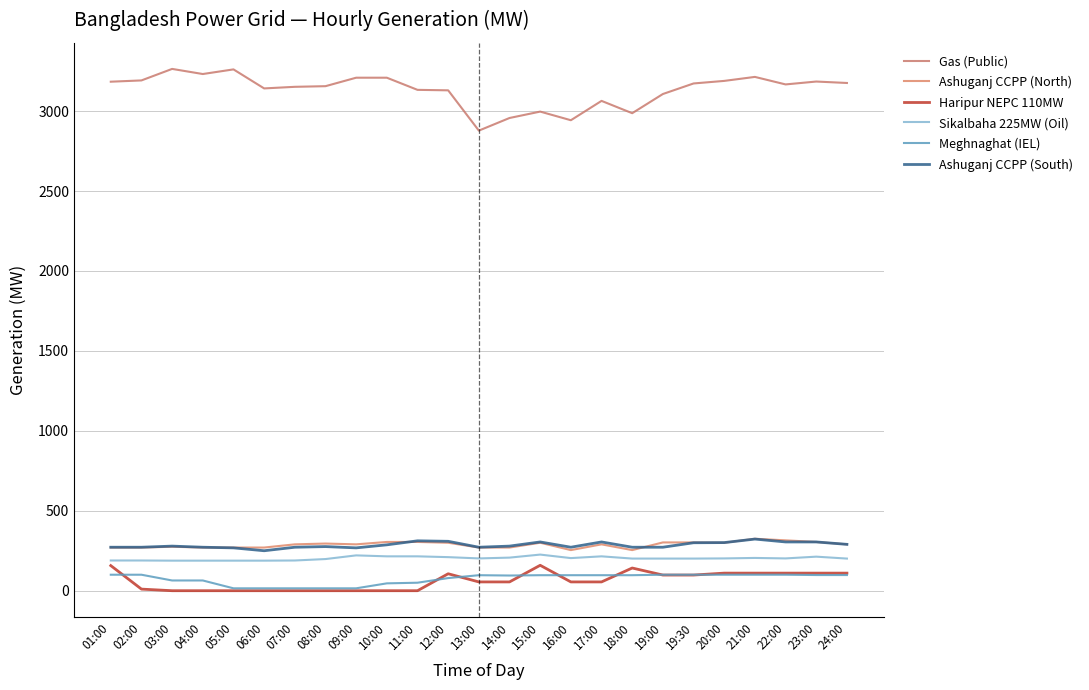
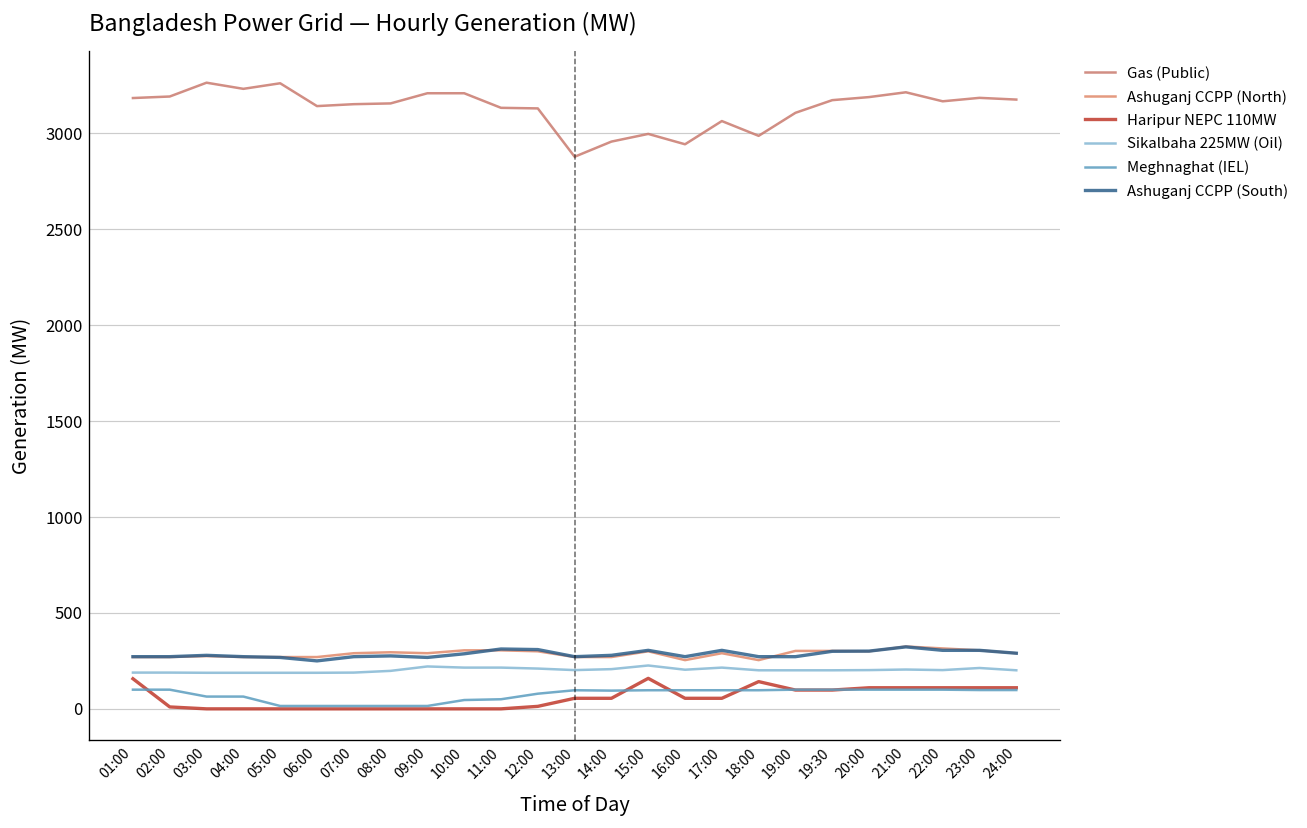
Haripur NEPC 110MW, 12:00: 110 -> 10
